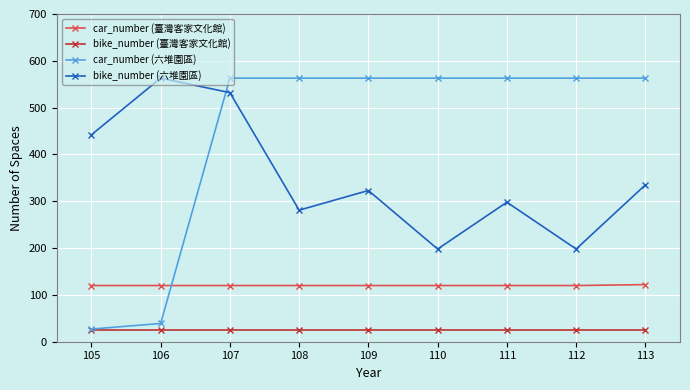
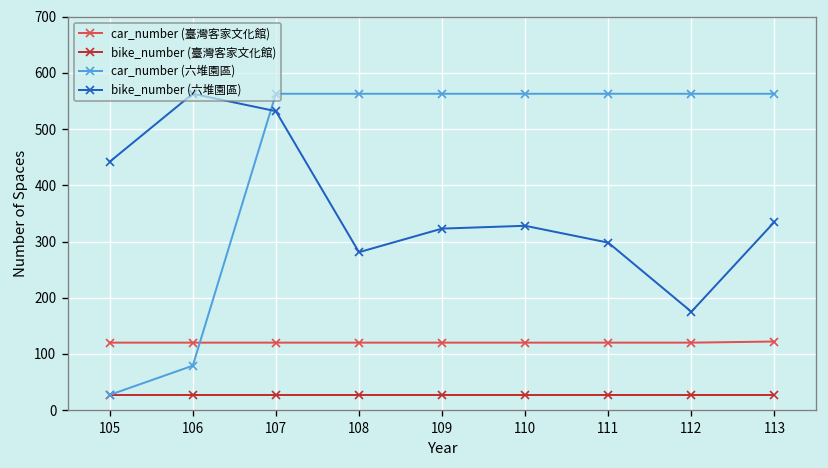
car_number (六堆園區), 106: 40 -> 80
bike_number (六堆園區), 110: 200 -> 330
bike_number (六堆園區), 112: 200 -> 180
